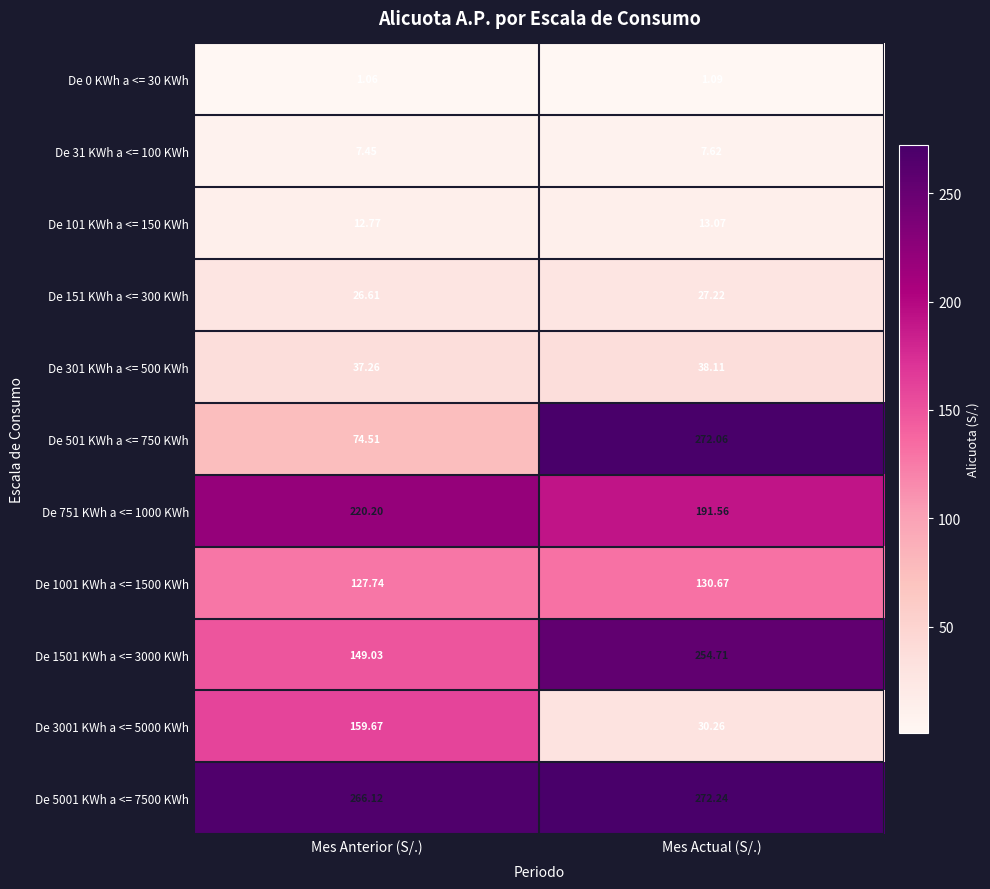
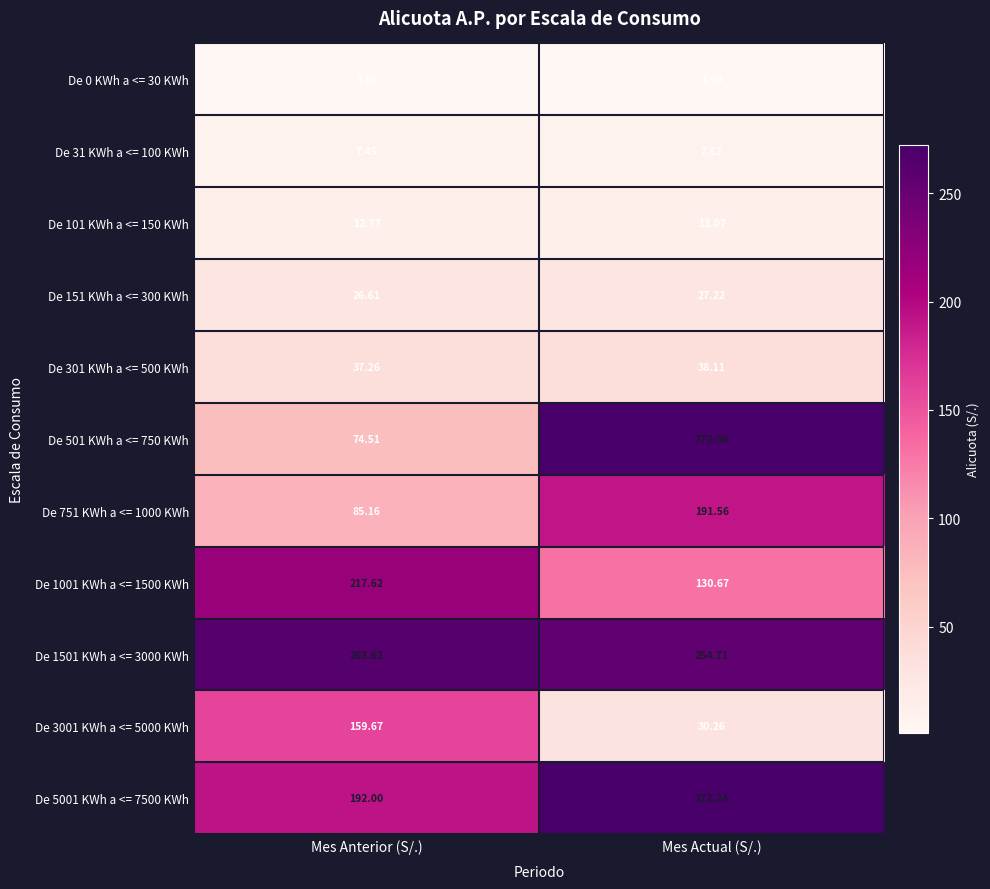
De 751 KWh a <= 1000 KWh, Mes Anterior (S/.): 220.20 -> 85.16
De 1001 KWh a <= 1500 KWh, Mes Anterior (S/.): 127.74 -> 217.62
De 1501 KWh a <= 3000 KWh, Mes Anterior (S/.): 149.03 -> 263.62
De 5001 KWh a <= 7500 KWh, Mes Anterior (S/.): 266.12 -> 192.00
